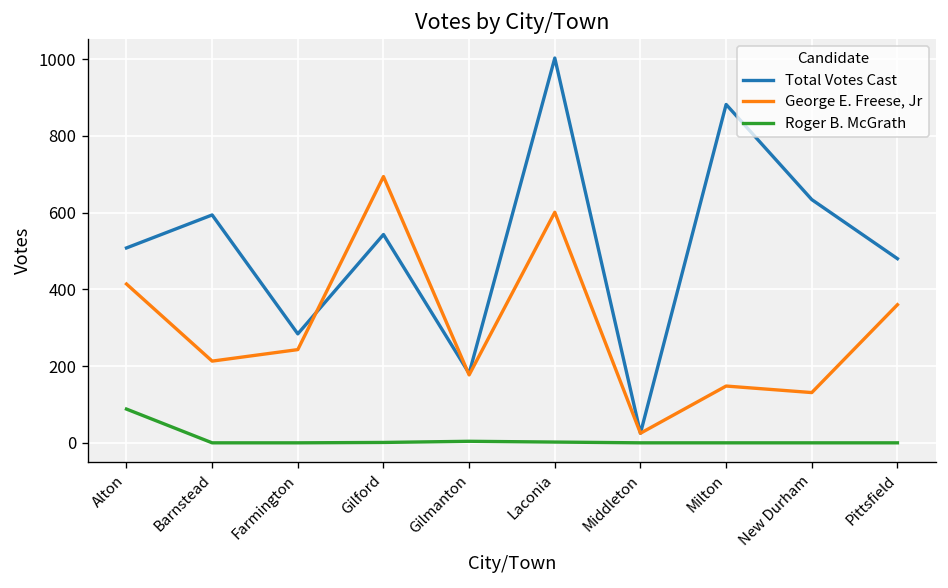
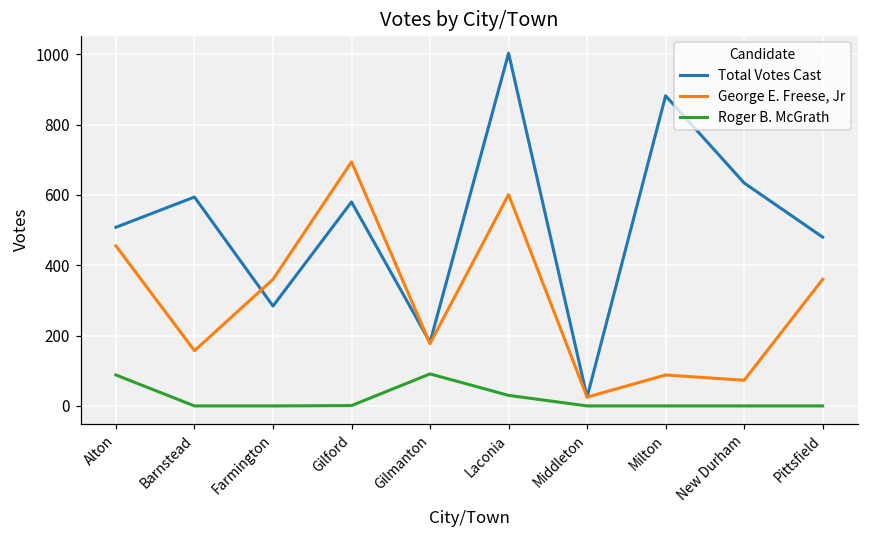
George E. Freese, Jr, Alton: 410 -> 460
George E. Freese, Jr, Barnstead: 210 -> 160
George E. Freese, Jr, Farmington: 240 -> 360
Total Votes Cast, Gilford: 540 -> 580
Roger B. McGrath, Gilmanton: 0 -> 90
Roger B. McGrath, Laconia: 0 -> 30
George E. Freese, Jr, Milton: 150 -> 90
George E. Freese, Jr, New Durham: 130 -> 70
